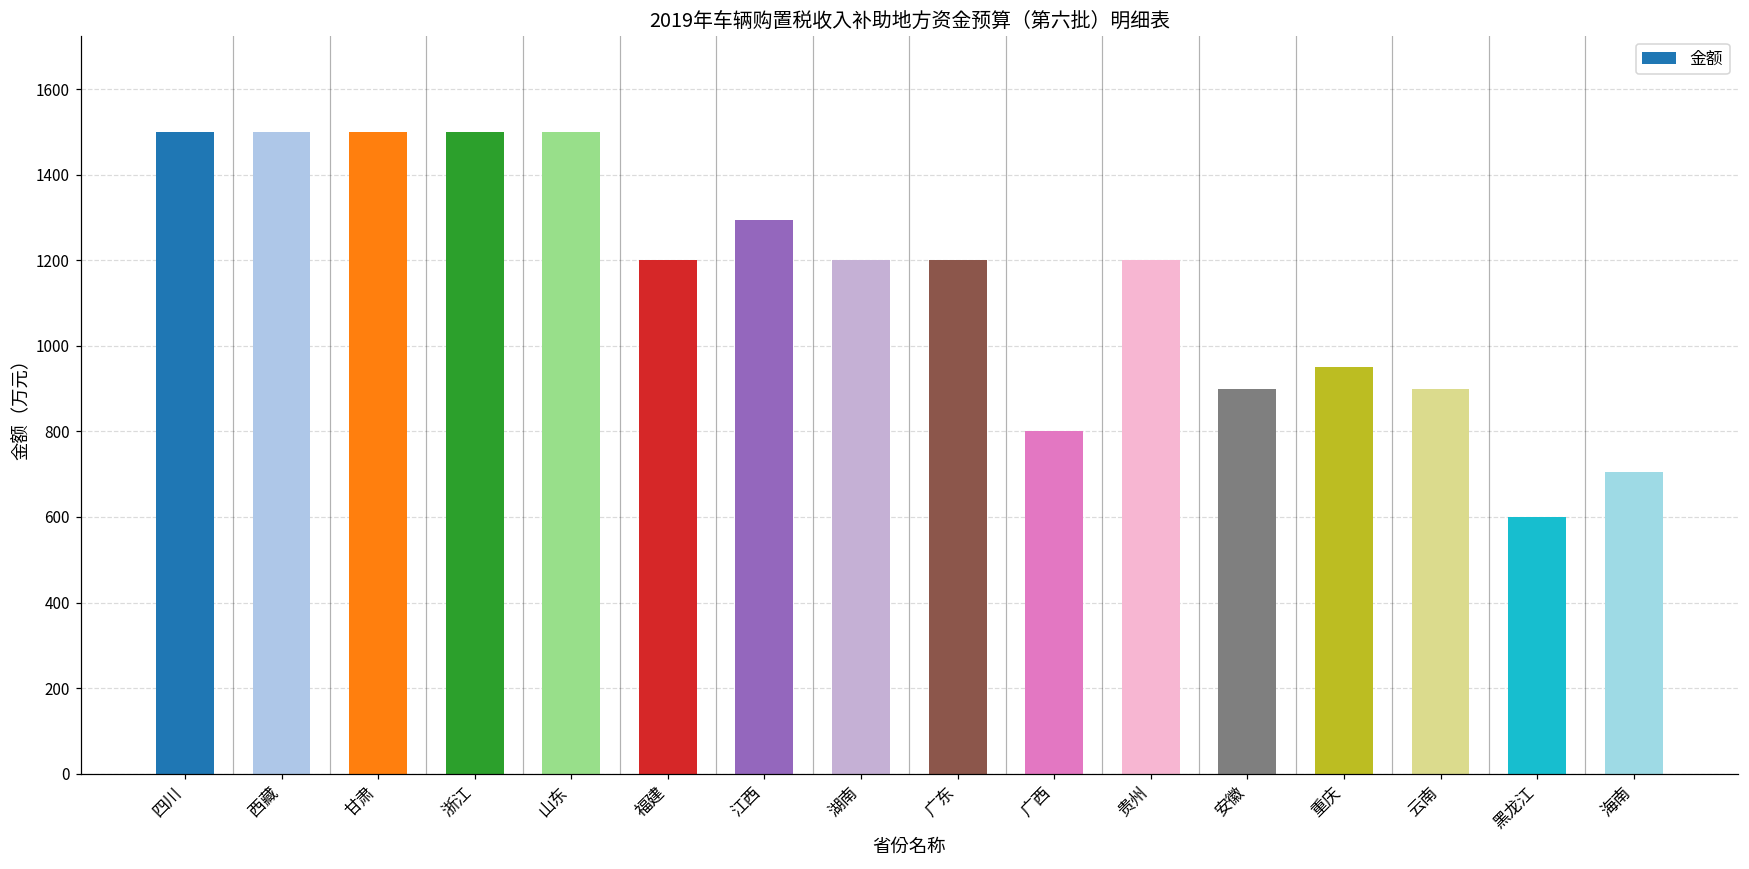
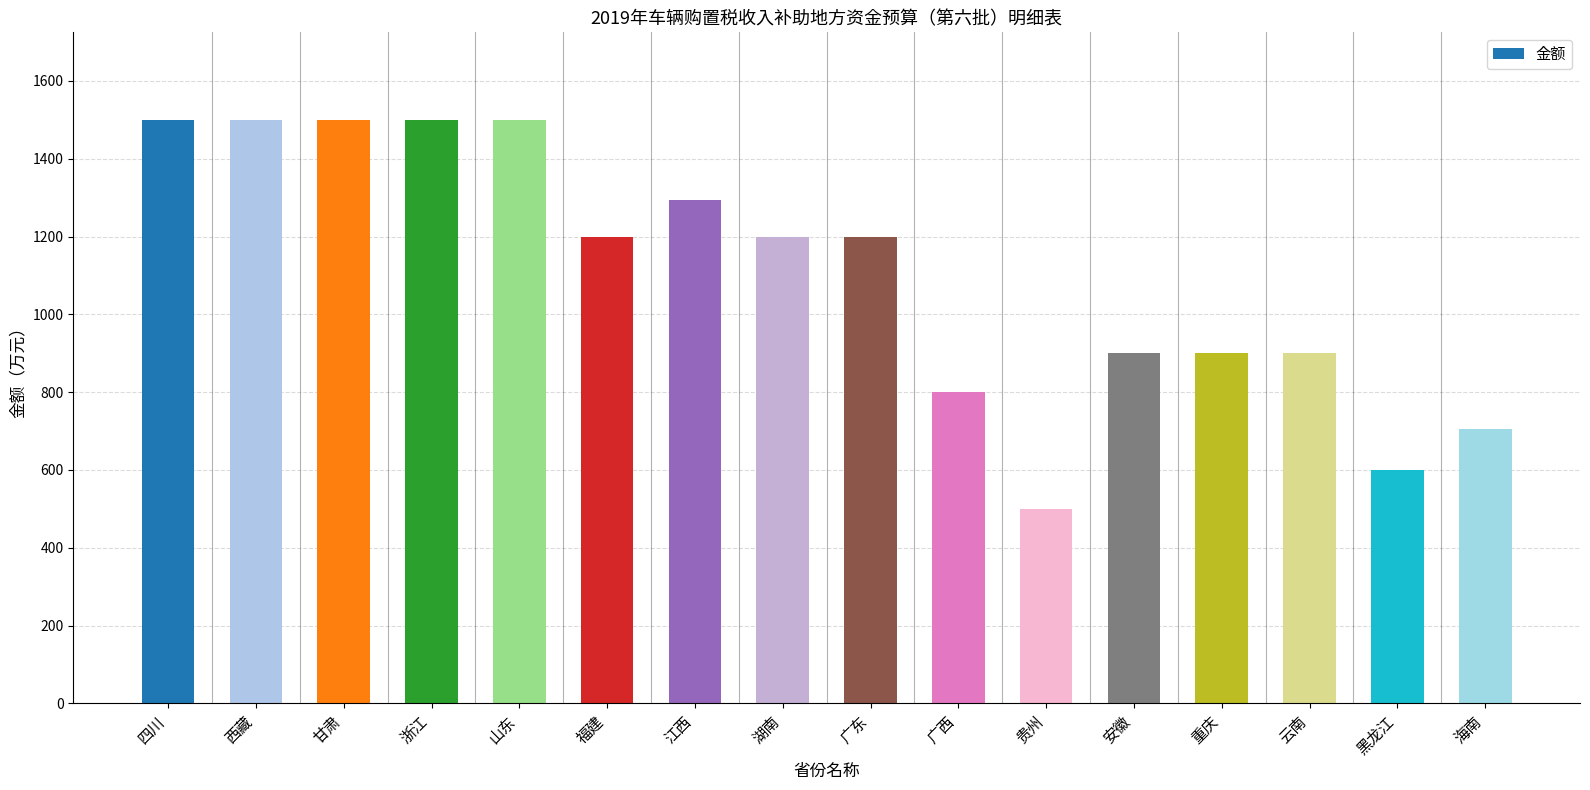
贵州: 1200 -> 500
重庆: 950 -> 900
